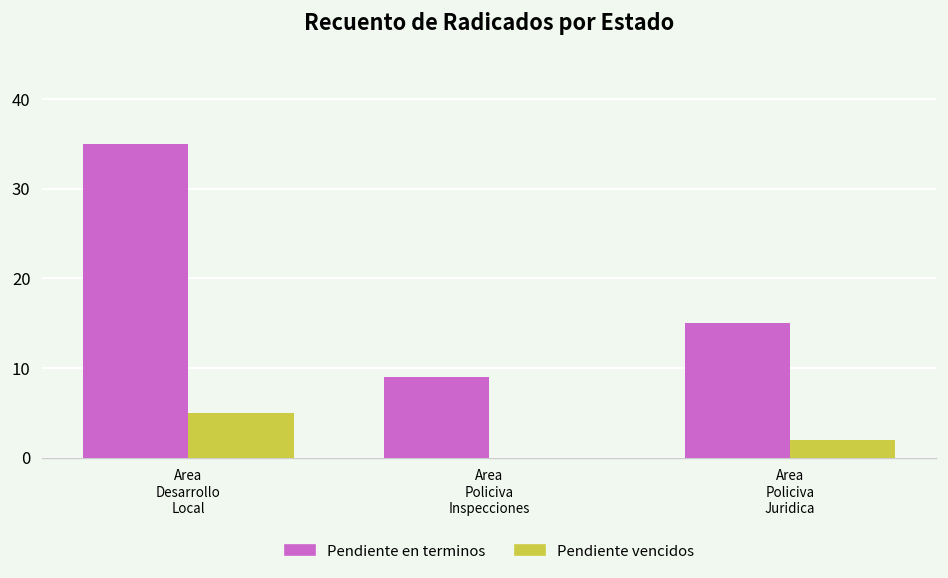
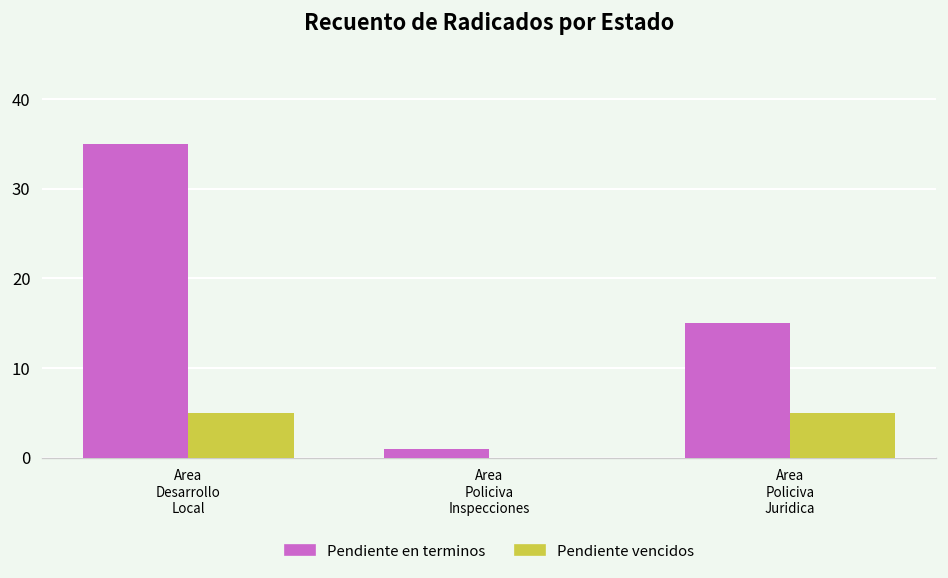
Pendiente en terminos, Area Policiva Inspecciones: 9 -> 1
Pendiente vencidos, Area Policiva Juridica: 2 -> 5
